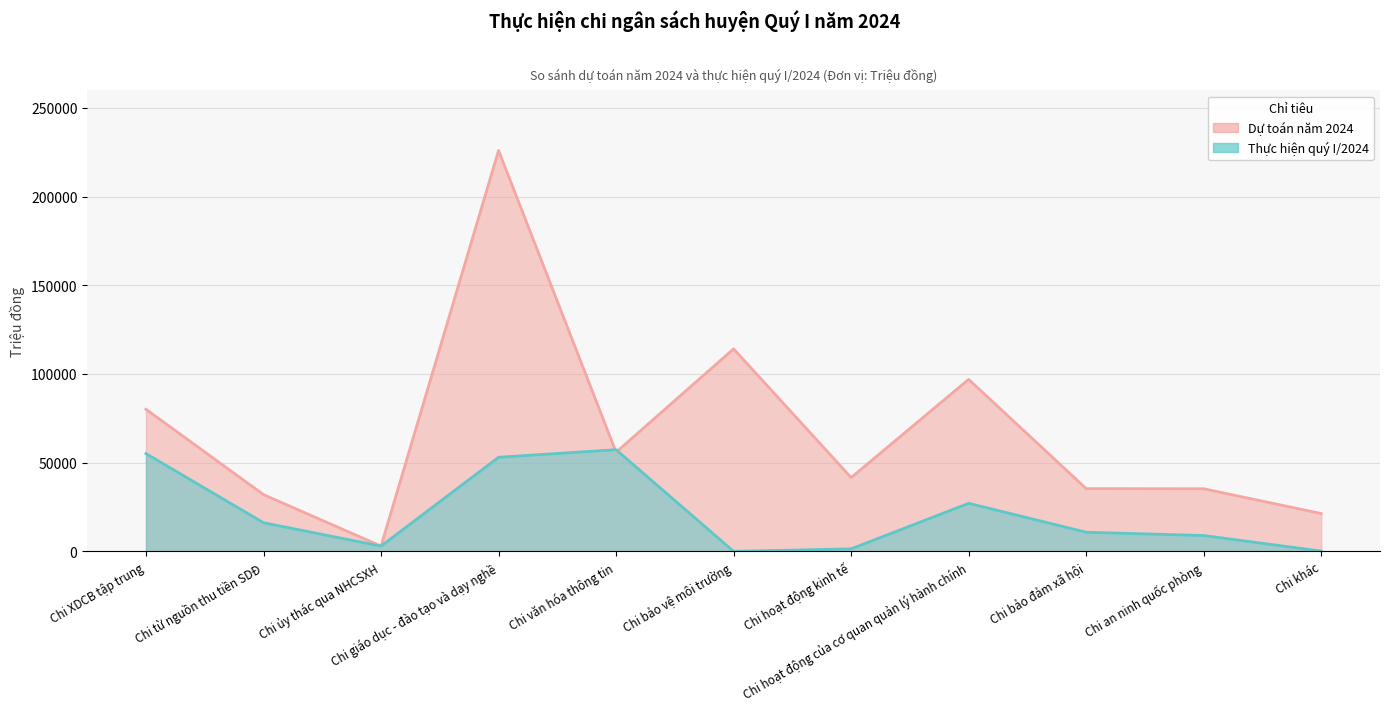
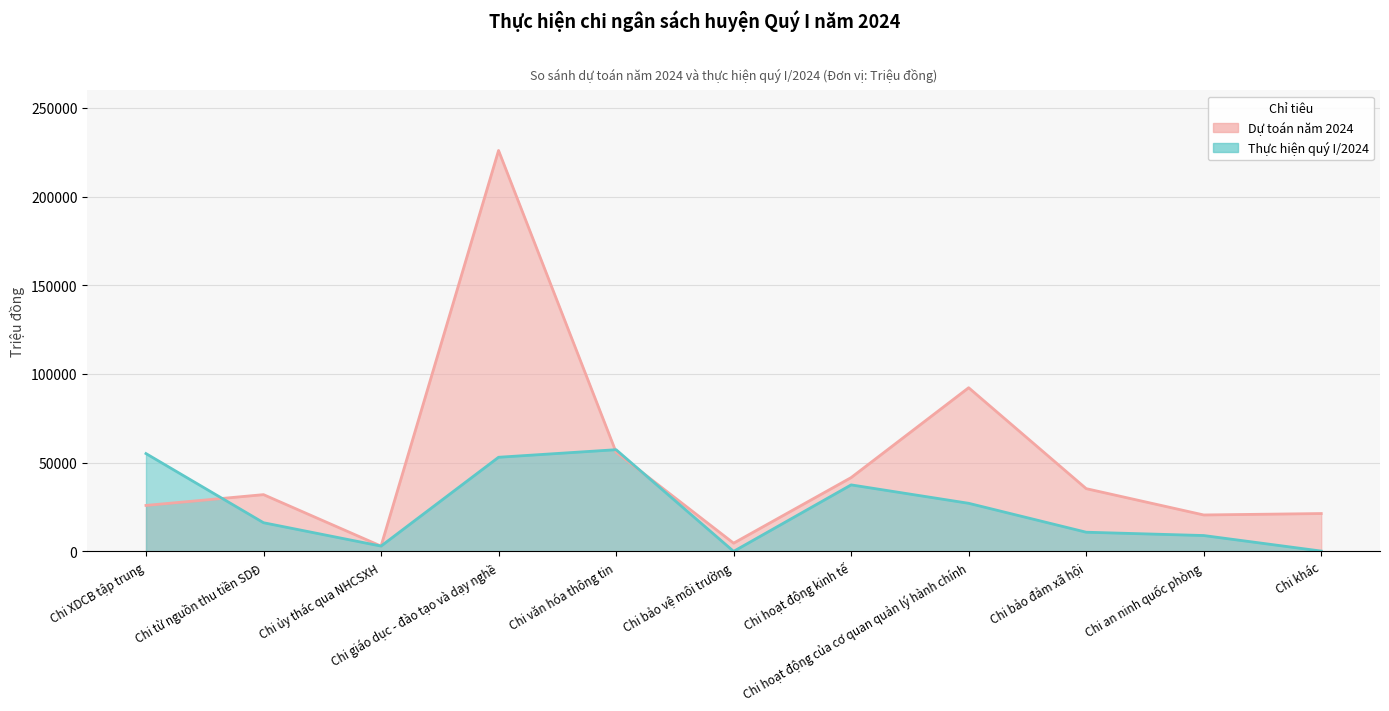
Dự toán năm 2024, Chi XDCB tập trung: 80000 -> 26000
Dự toán năm 2024, Chi bảo vệ môi trường: 114000 -> 5000
Thực hiện quý I/2024, Chi hoạt động kinh tế: 1000 -> 37000
Dự toán năm 2024, Chi hoạt động của cơ quan quản lý hành chính: 97000 -> 92000
Dự toán năm 2024, Chi an ninh quốc phòng: 35000 -> 21000
